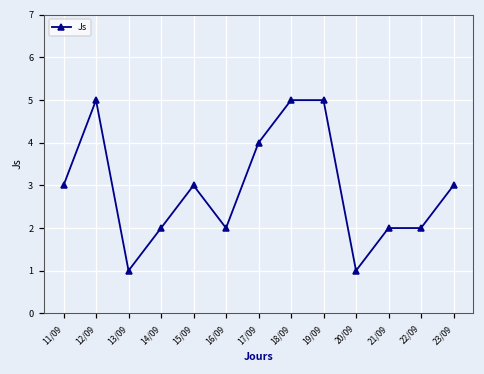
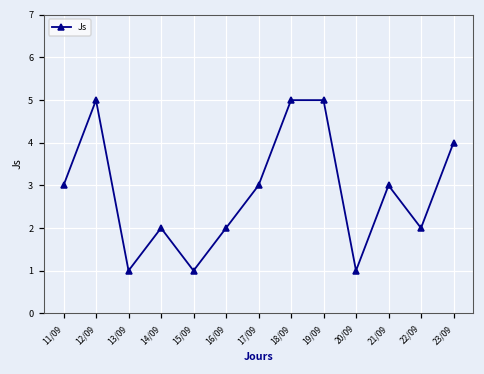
15/09: 3 -> 1
17/09: 4 -> 3
21/09: 2 -> 3
23/09: 3 -> 4
